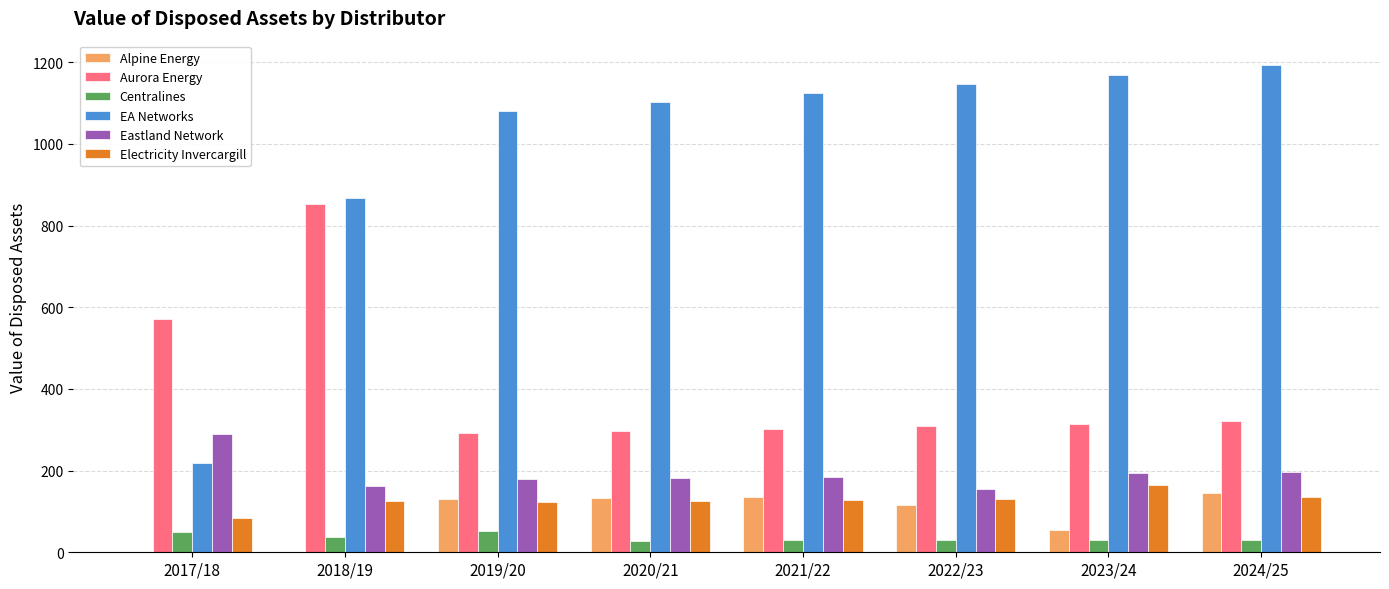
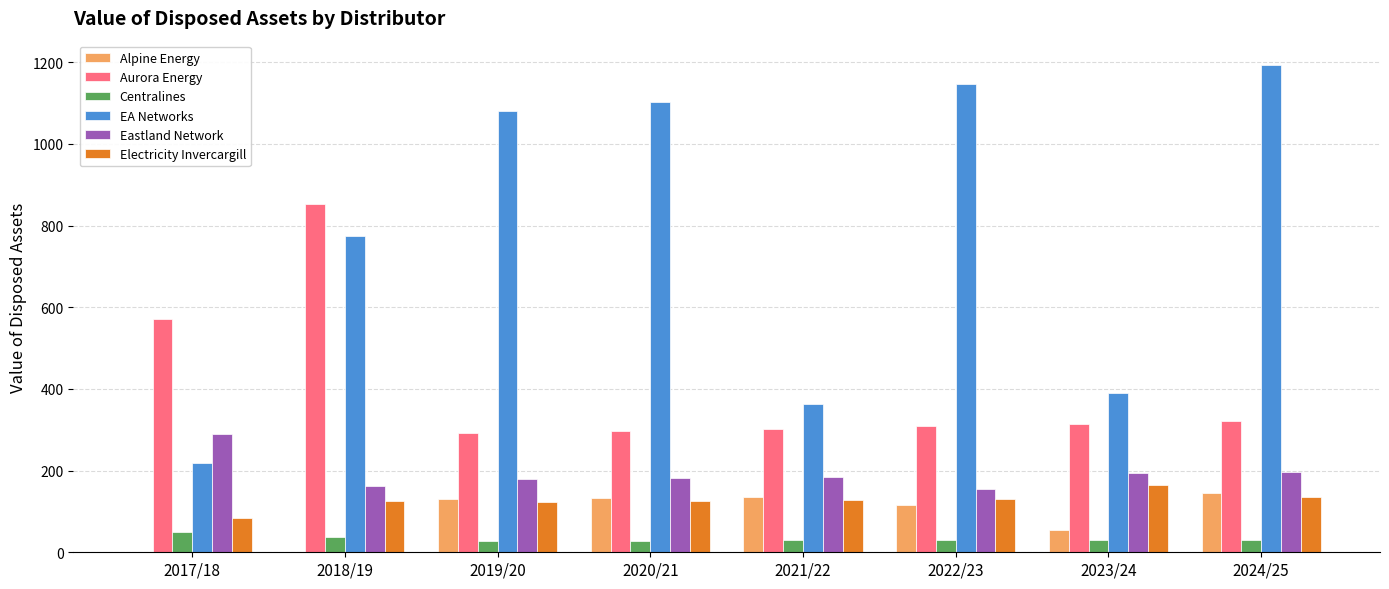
EA Networks, 2018/19: 870 -> 770
Centralines, 2019/20: 50 -> 30
EA Networks, 2021/22: 1120 -> 360
EA Networks, 2023/24: 1170 -> 390
